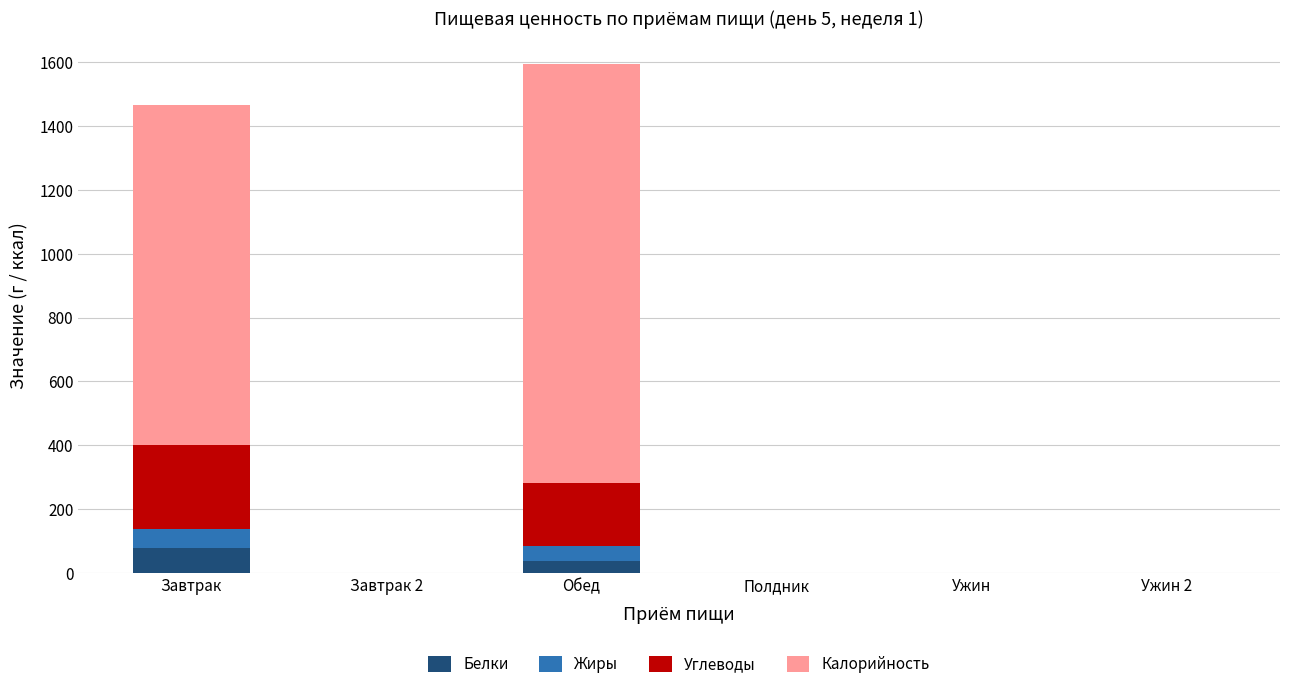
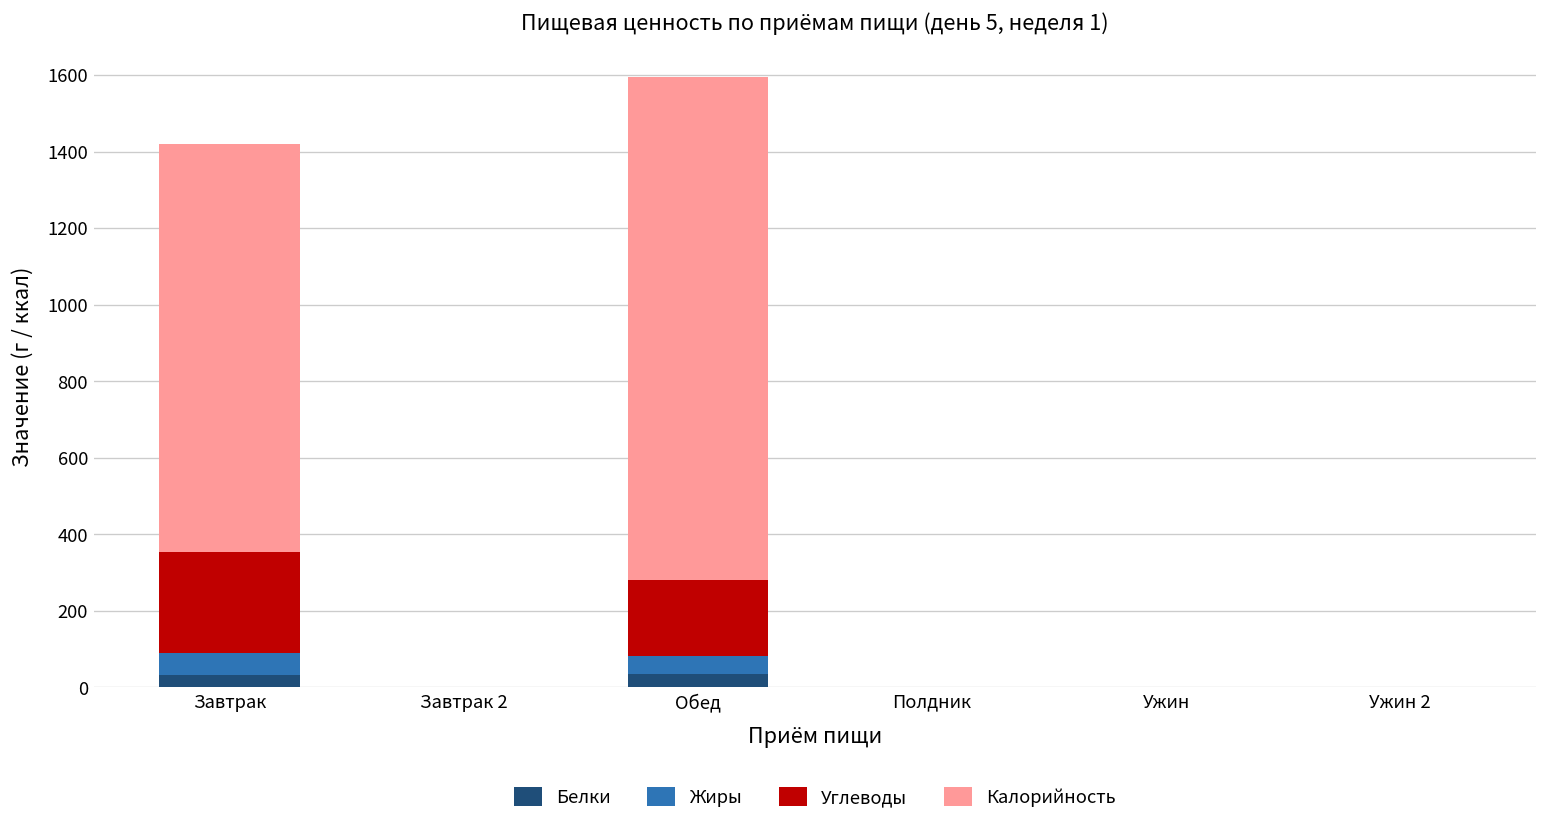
Белки, Завтрак: 80 -> 30
